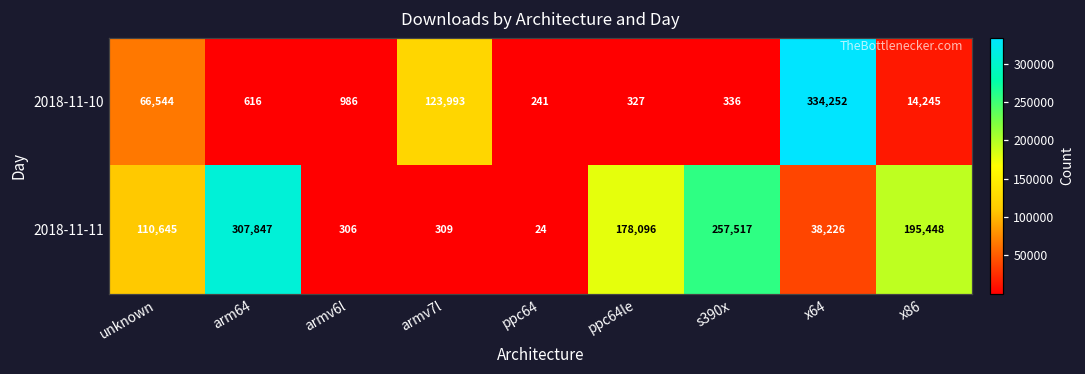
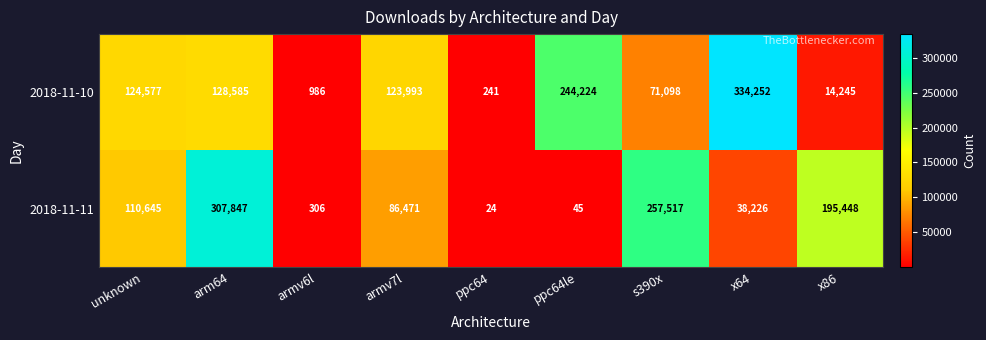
2018-11-10, unknown: 66,544 -> 124,577
2018-11-10, arm64: 616 -> 128,585
2018-11-10, ppc64le: 327 -> 244,224
2018-11-10, s390x: 336 -> 71,098
2018-11-11, armv7l: 309 -> 86,471
2018-11-11, ppc64le: 178,096 -> 45
